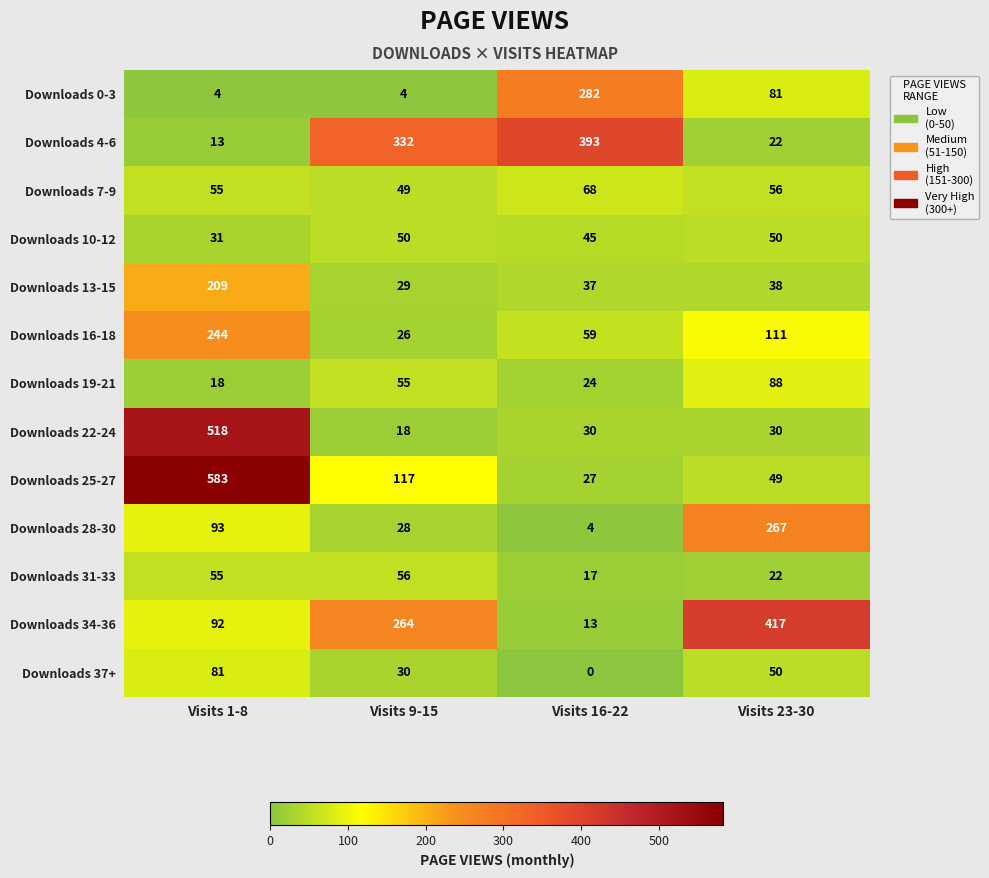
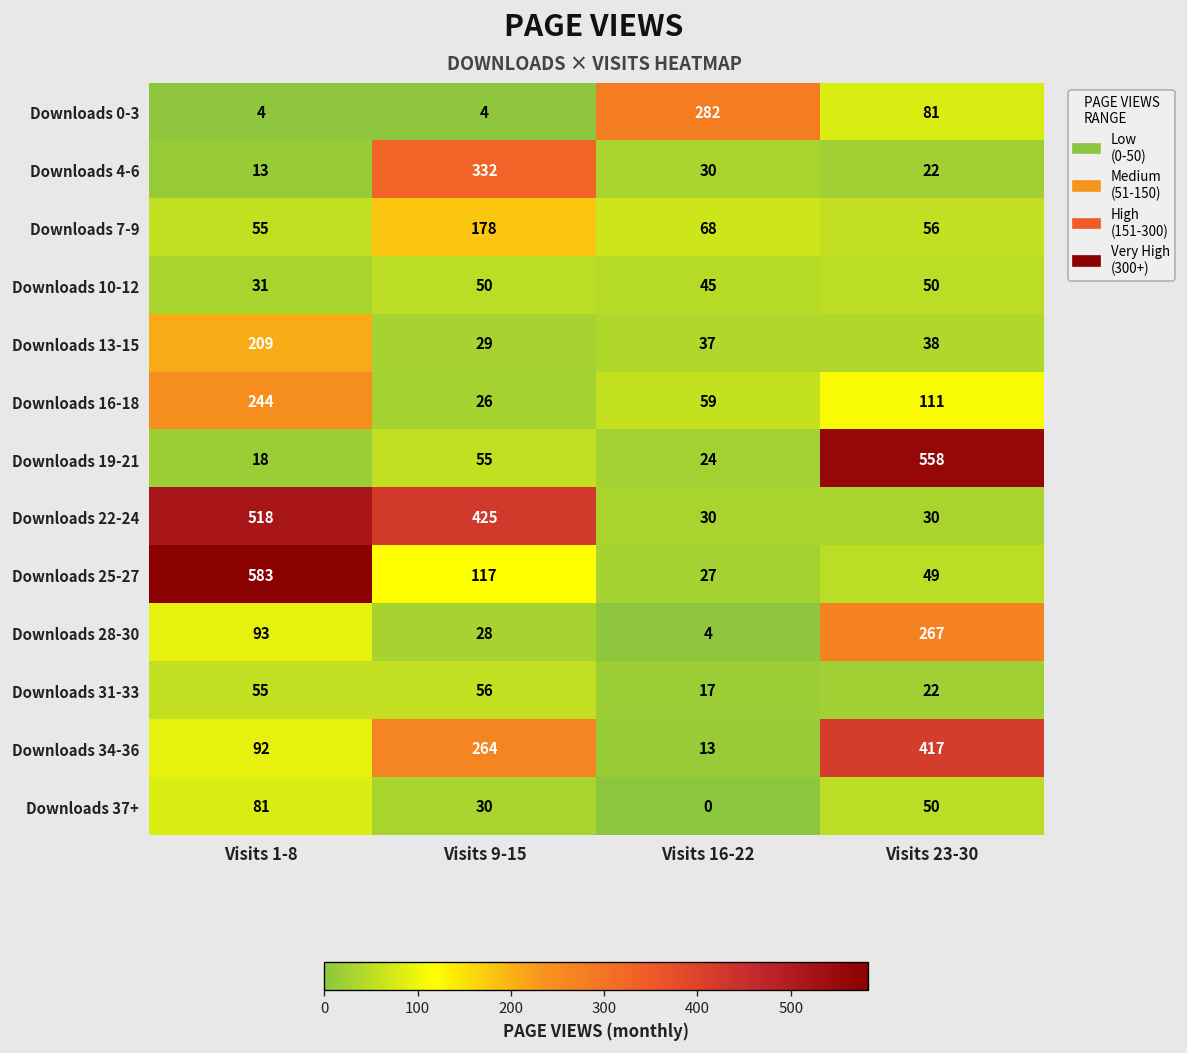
Downloads 4-6, Visits 16-22: 393 -> 30
Downloads 7-9, Visits 9-15: 49 -> 178
Downloads 19-21, Visits 23-30: 88 -> 558
Downloads 22-24, Visits 9-15: 18 -> 425
